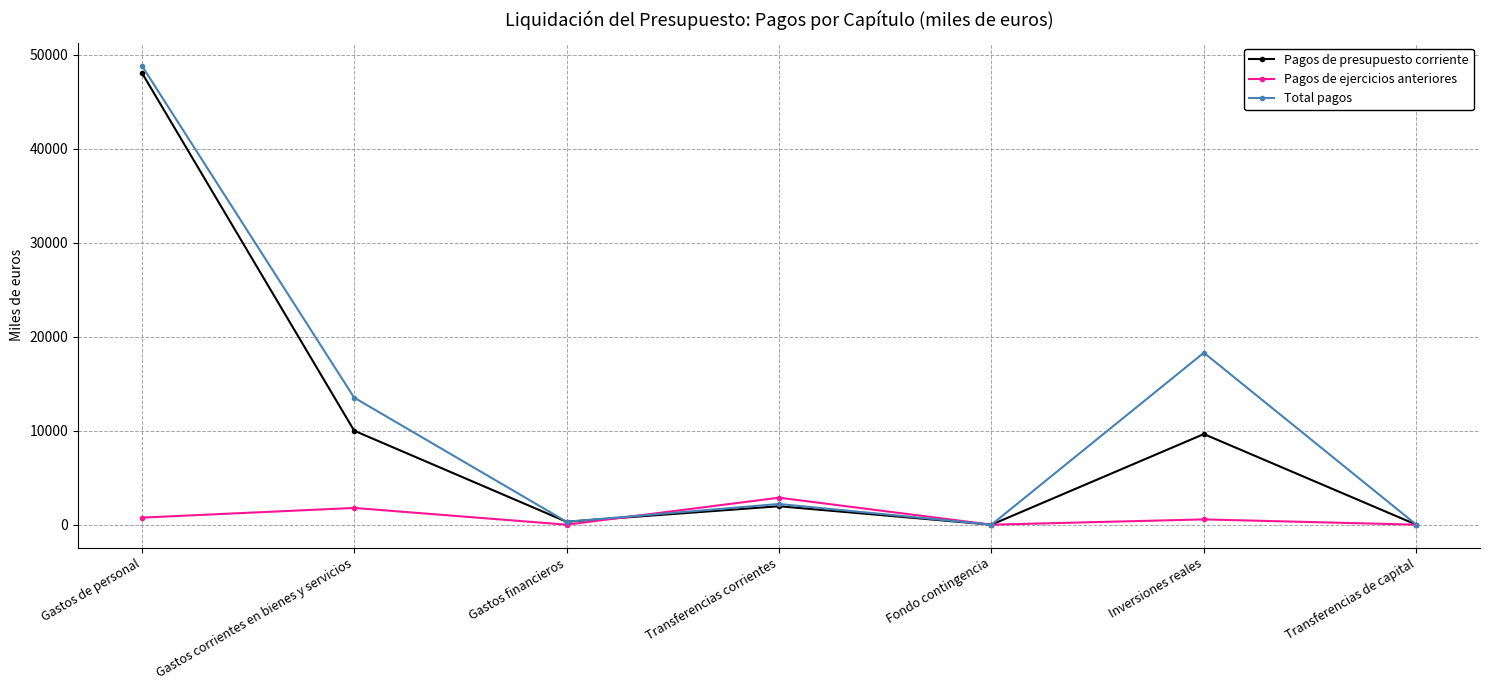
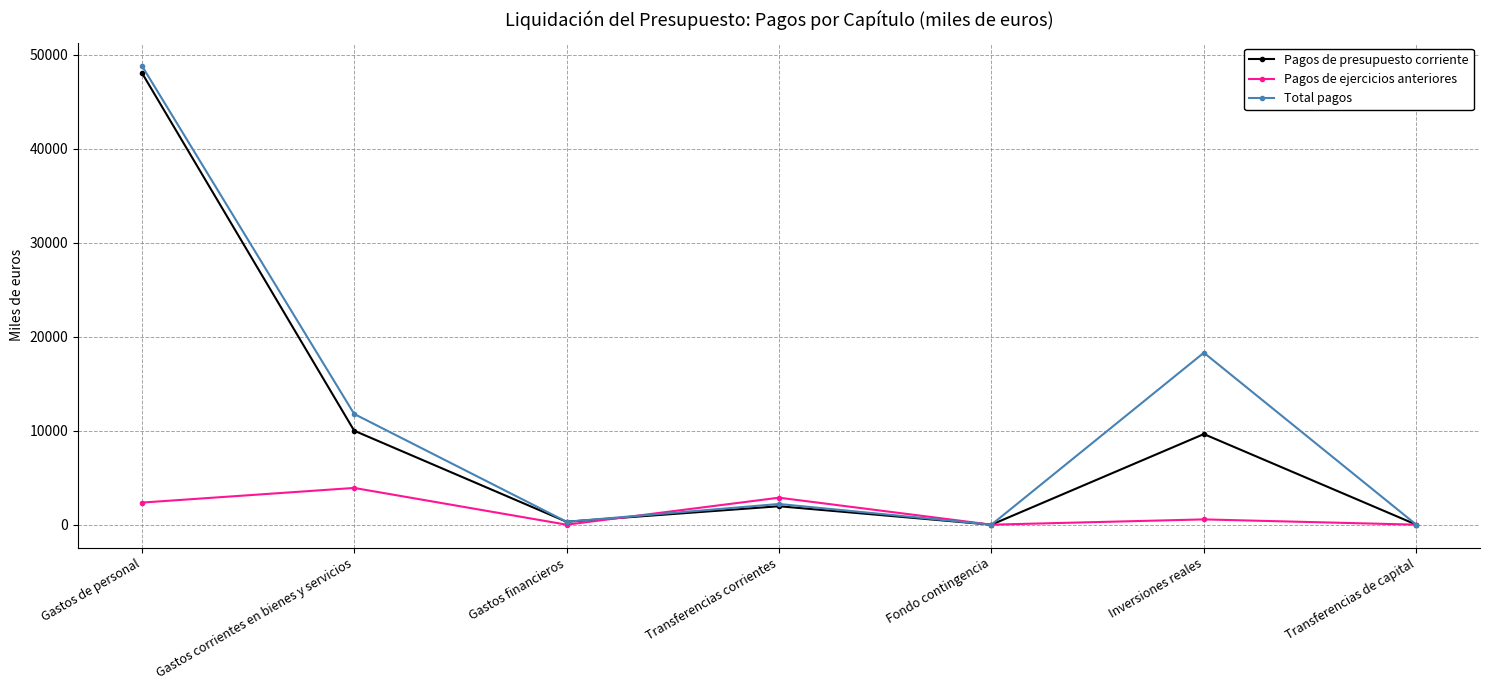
Pagos de ejercicios anteriores, Gastos de personal: 1000 -> 2000
Pagos de ejercicios anteriores, Gastos corrientes en bienes y servicios: 2000 -> 4000
Total pagos, Gastos corrientes en bienes y servicios: 14000 -> 12000
